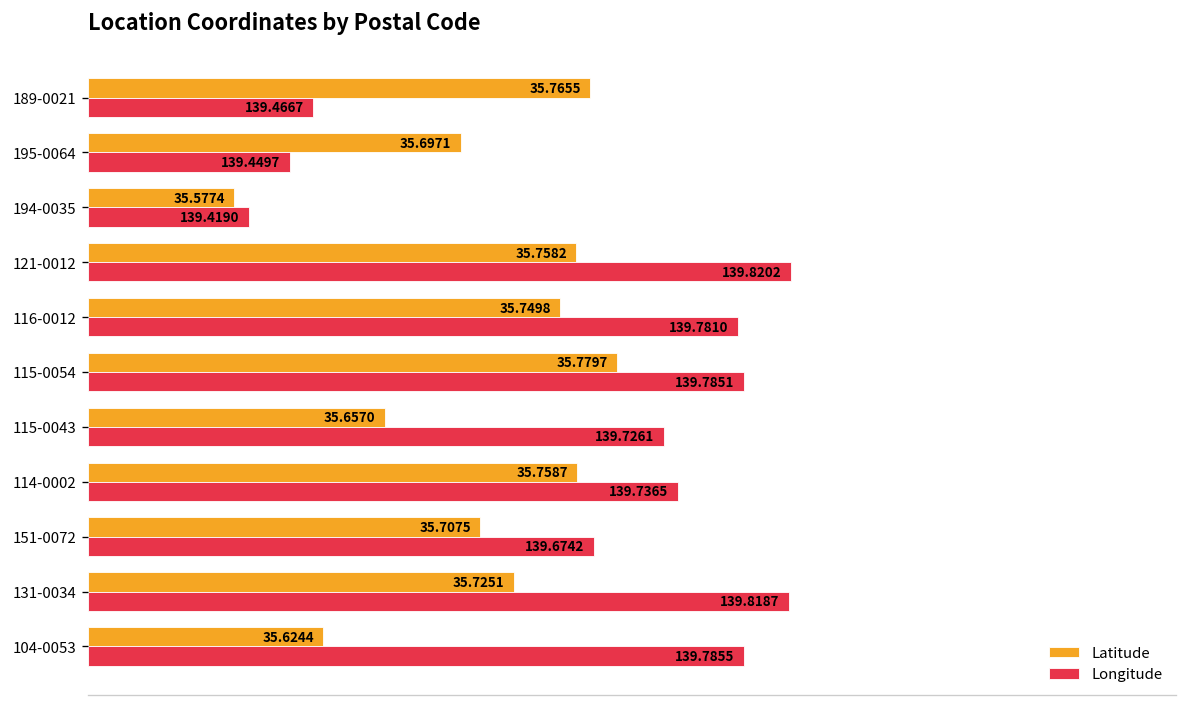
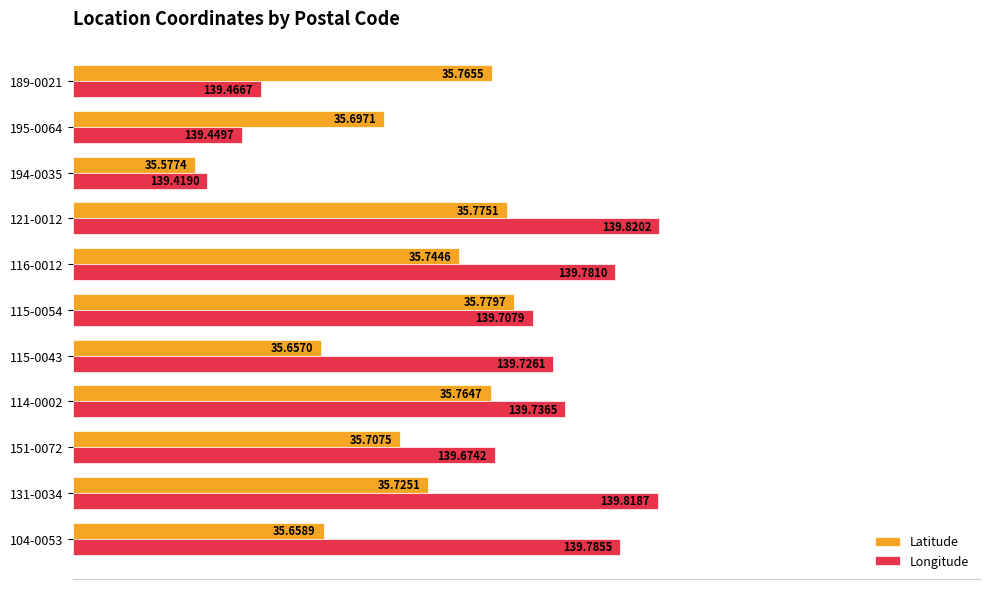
Latitude, 121-0012: 35.7582 -> 35.7751
Latitude, 116-0012: 35.7498 -> 35.7446
Longitude, 115-0054: 139.7851 -> 139.7079
Latitude, 114-0002: 35.7587 -> 35.7647
Latitude, 104-0053: 35.6244 -> 35.6589
